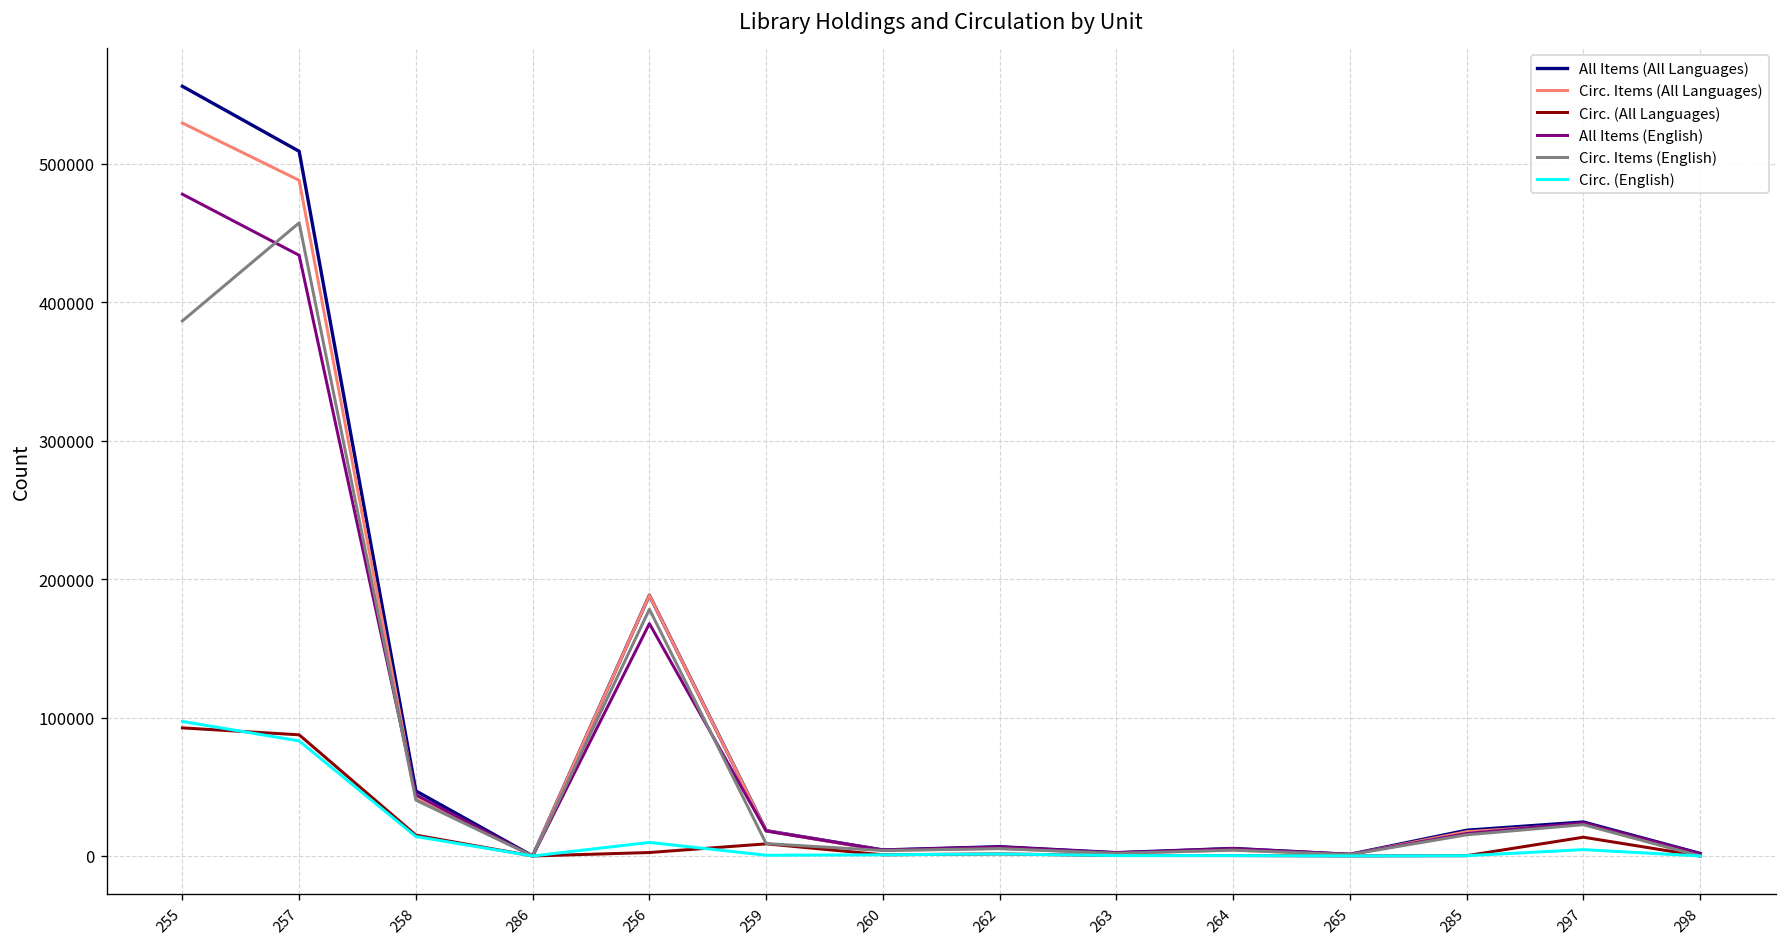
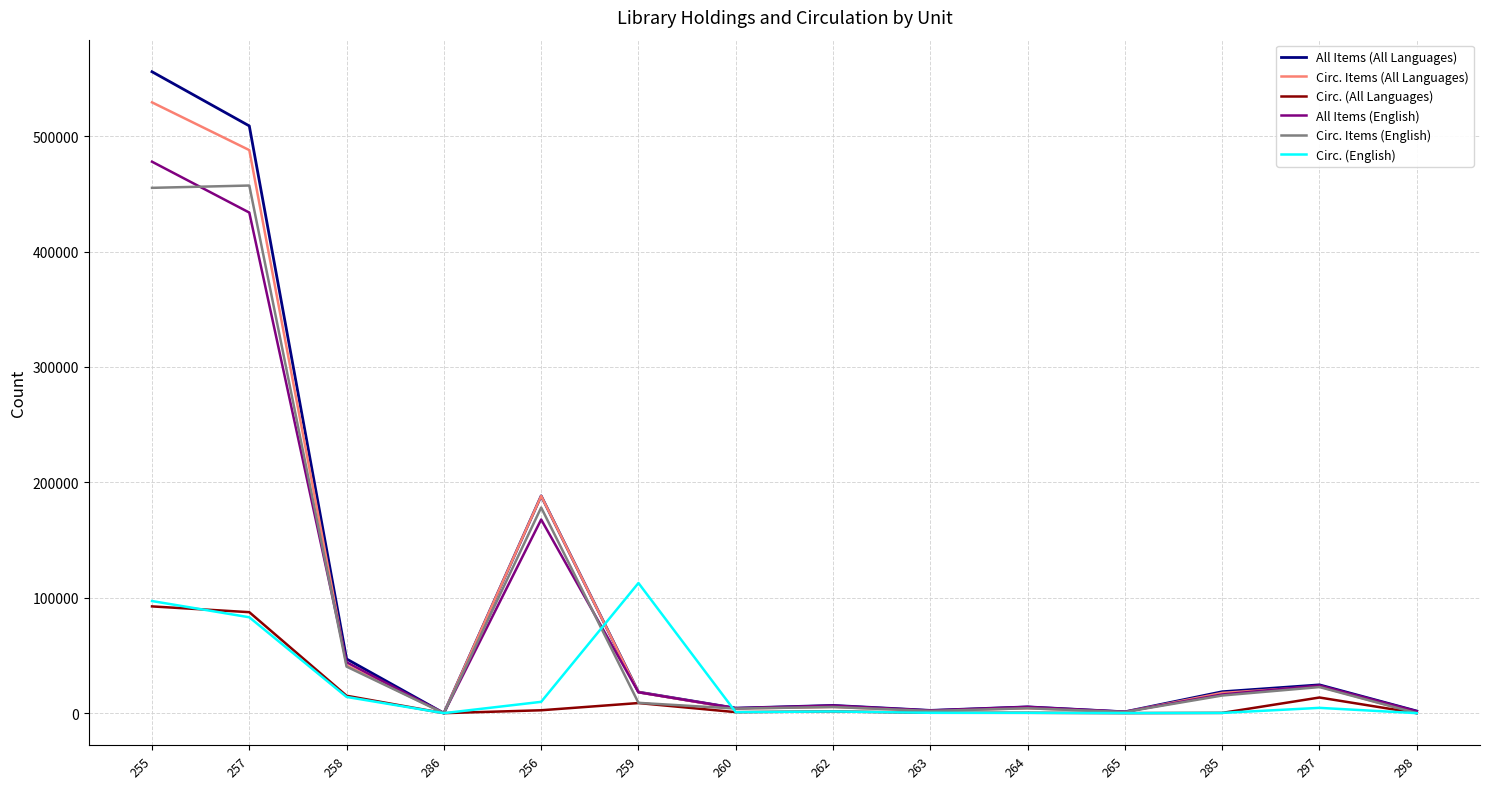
Circ. Items (English), 255: 386000 -> 455000
Circ. (English), 259: 1000 -> 113000
